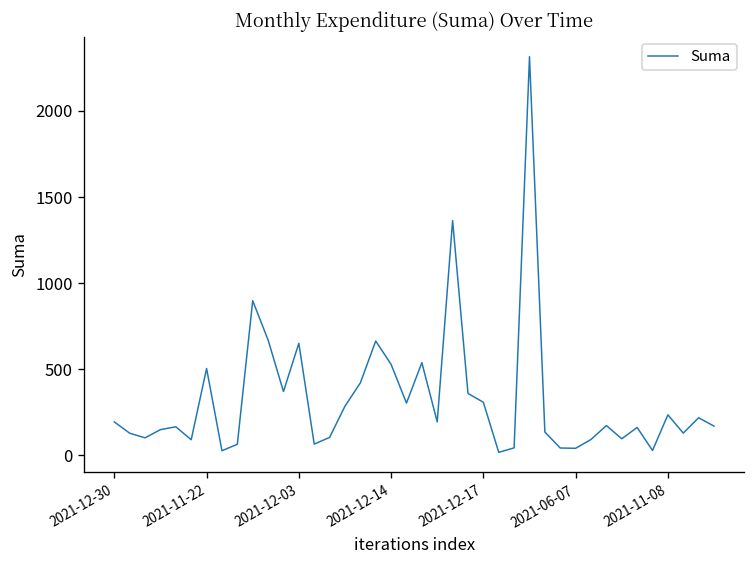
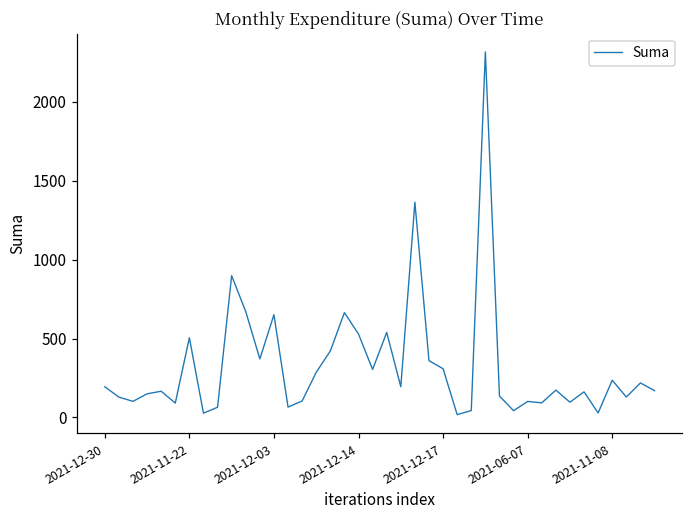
2021-06-07: 40 -> 100
